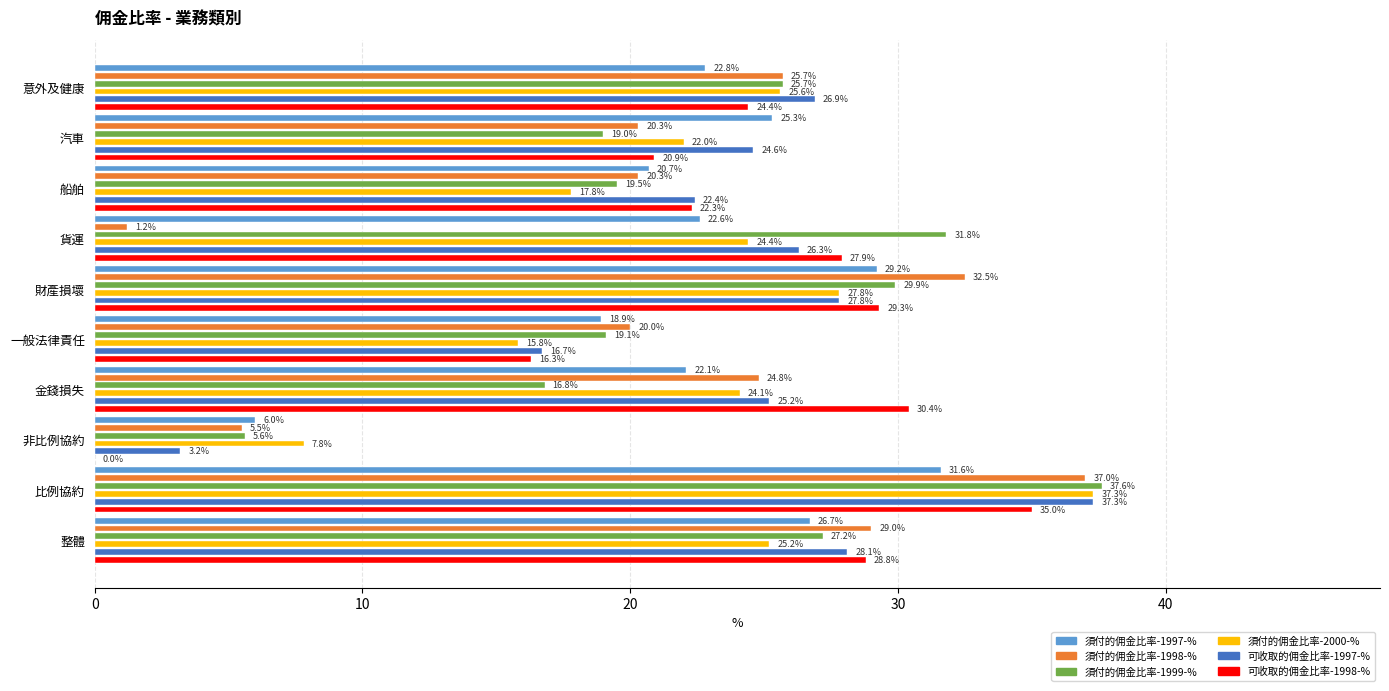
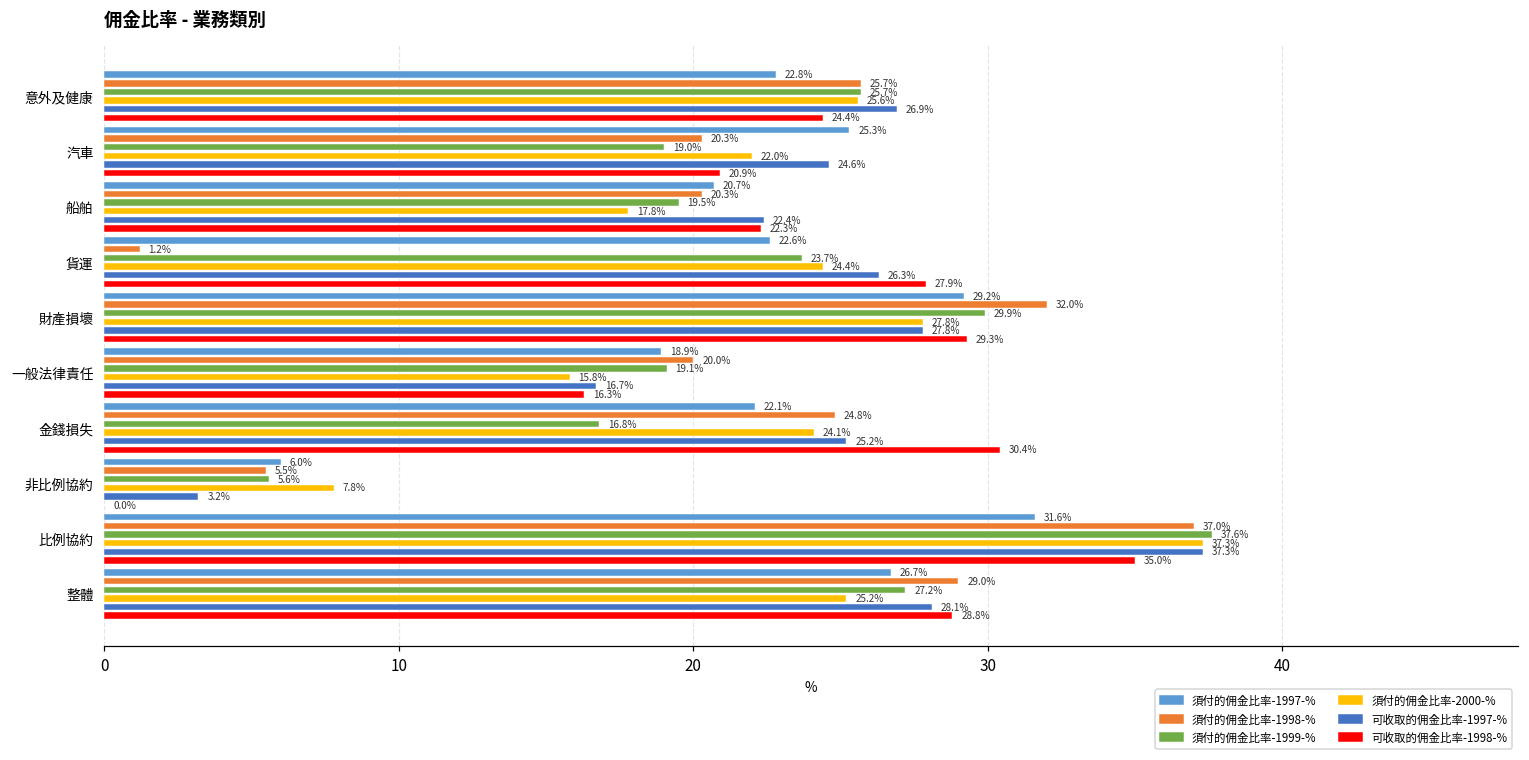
須付的佣金比率-1999-%, 貨運: 31.8% -> 23.7%
須付的佣金比率-1998-%, 財產損壞: 32.5% -> 32.0%
